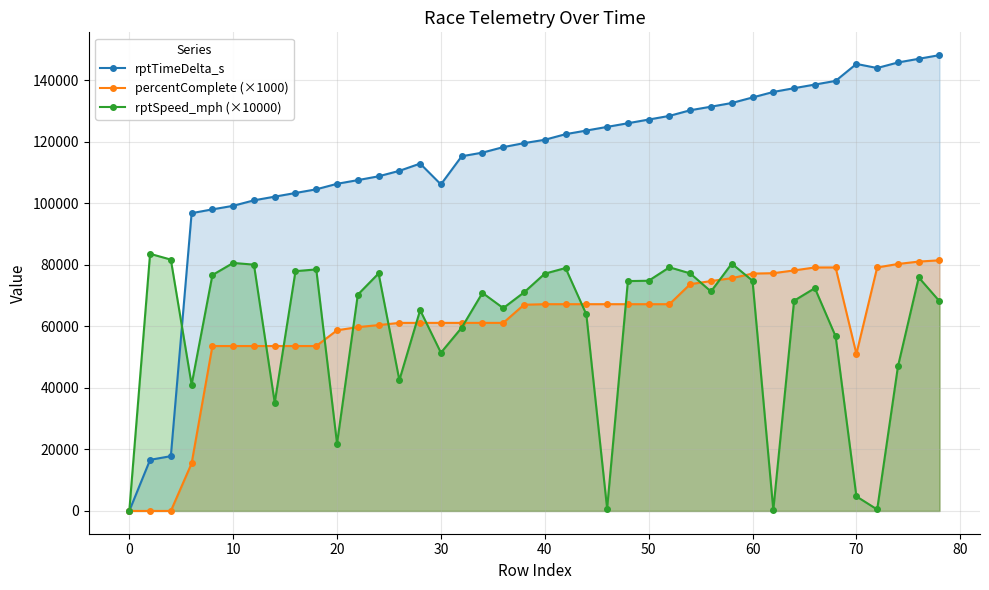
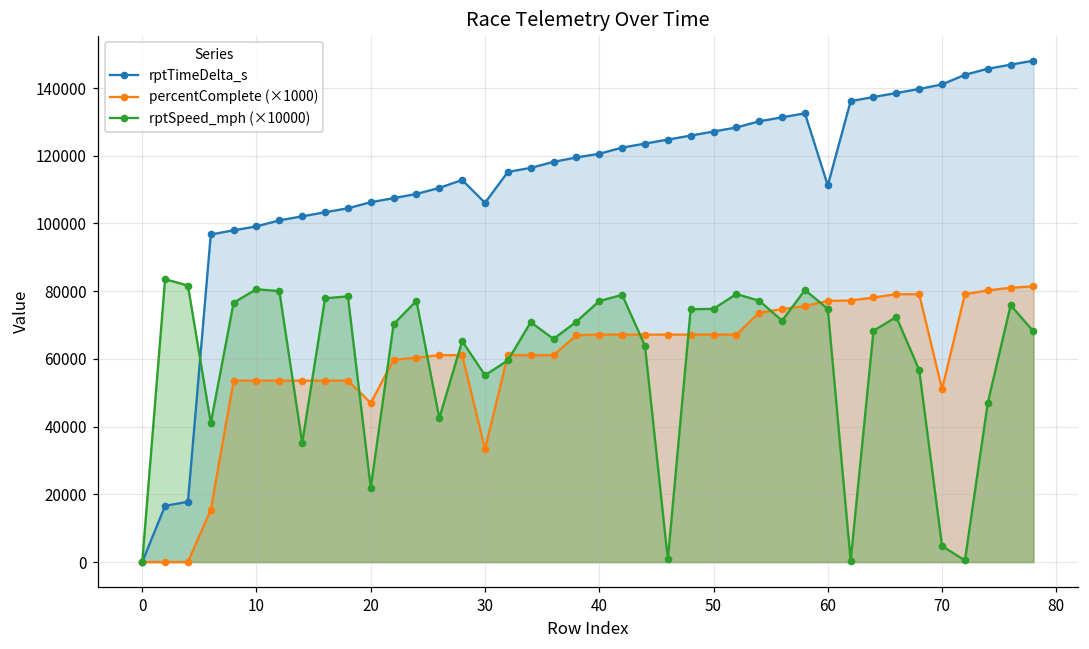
percentComplete (×1000), 20: 59000 -> 47000
percentComplete (×1000), 30: 61000 -> 33000
rptSpeed_mph (×10000), 30: 51000 -> 55000
rptTimeDelta_s, 60: 134000 -> 111000
rptTimeDelta_s, 70: 145000 -> 141000
